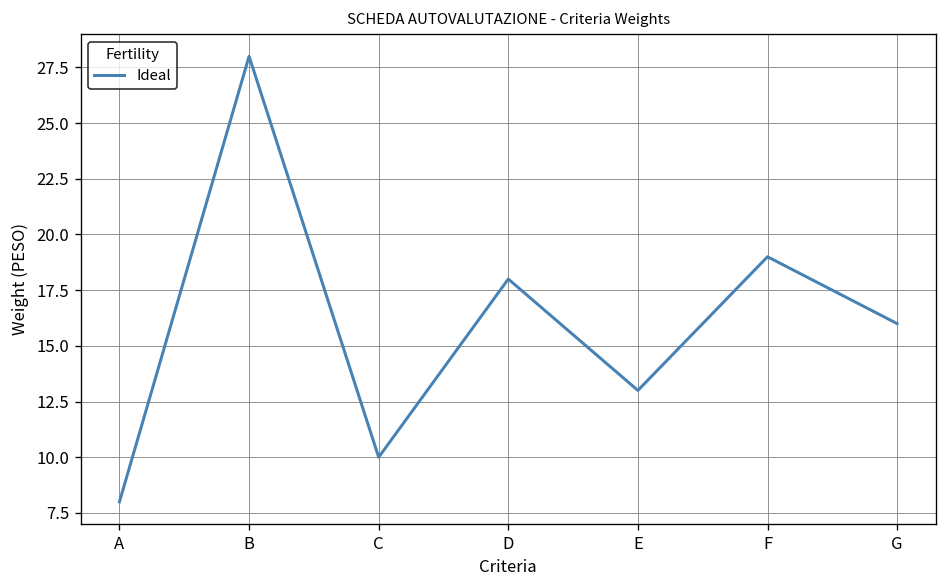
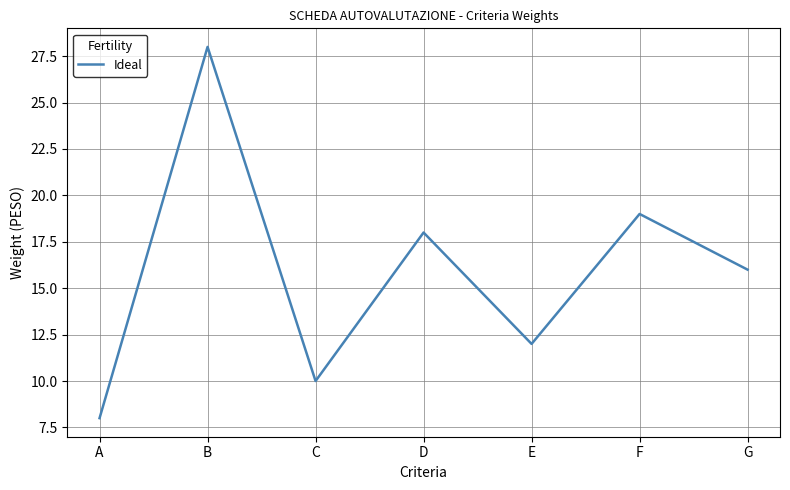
E: 13 -> 12
